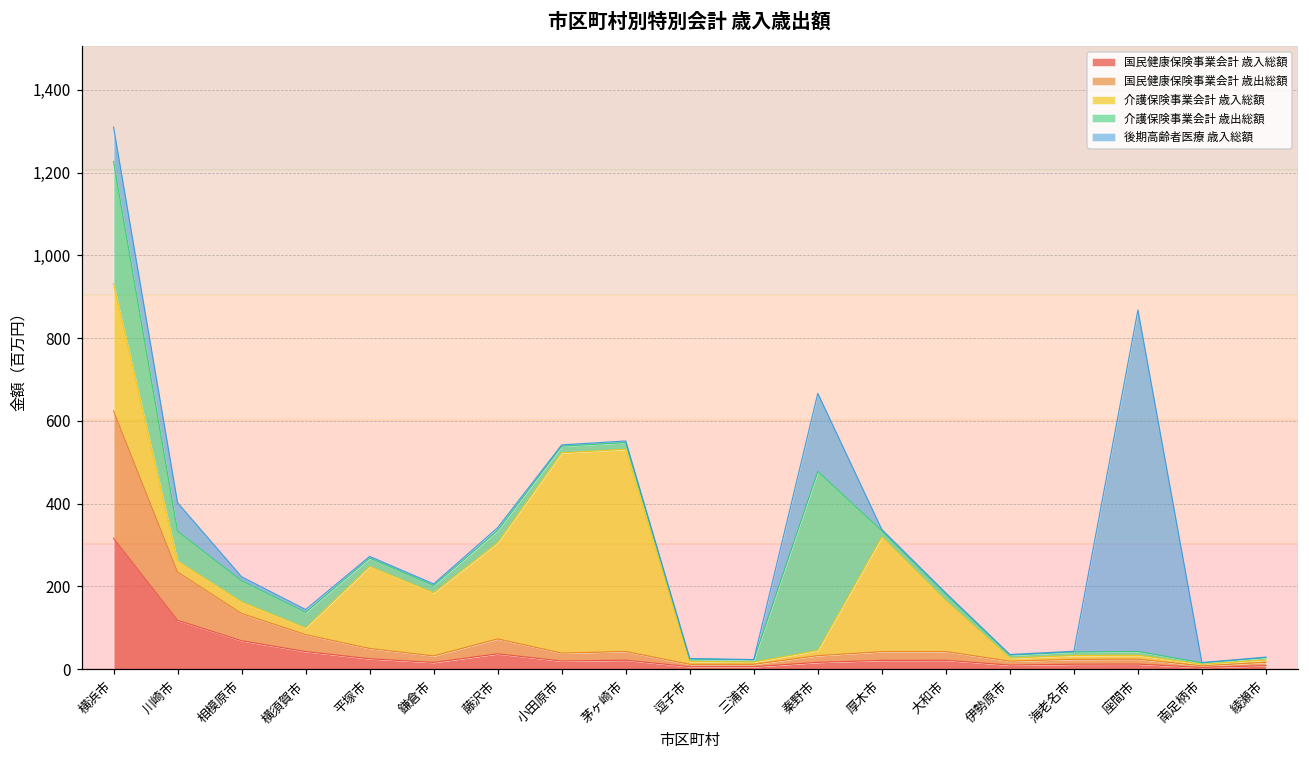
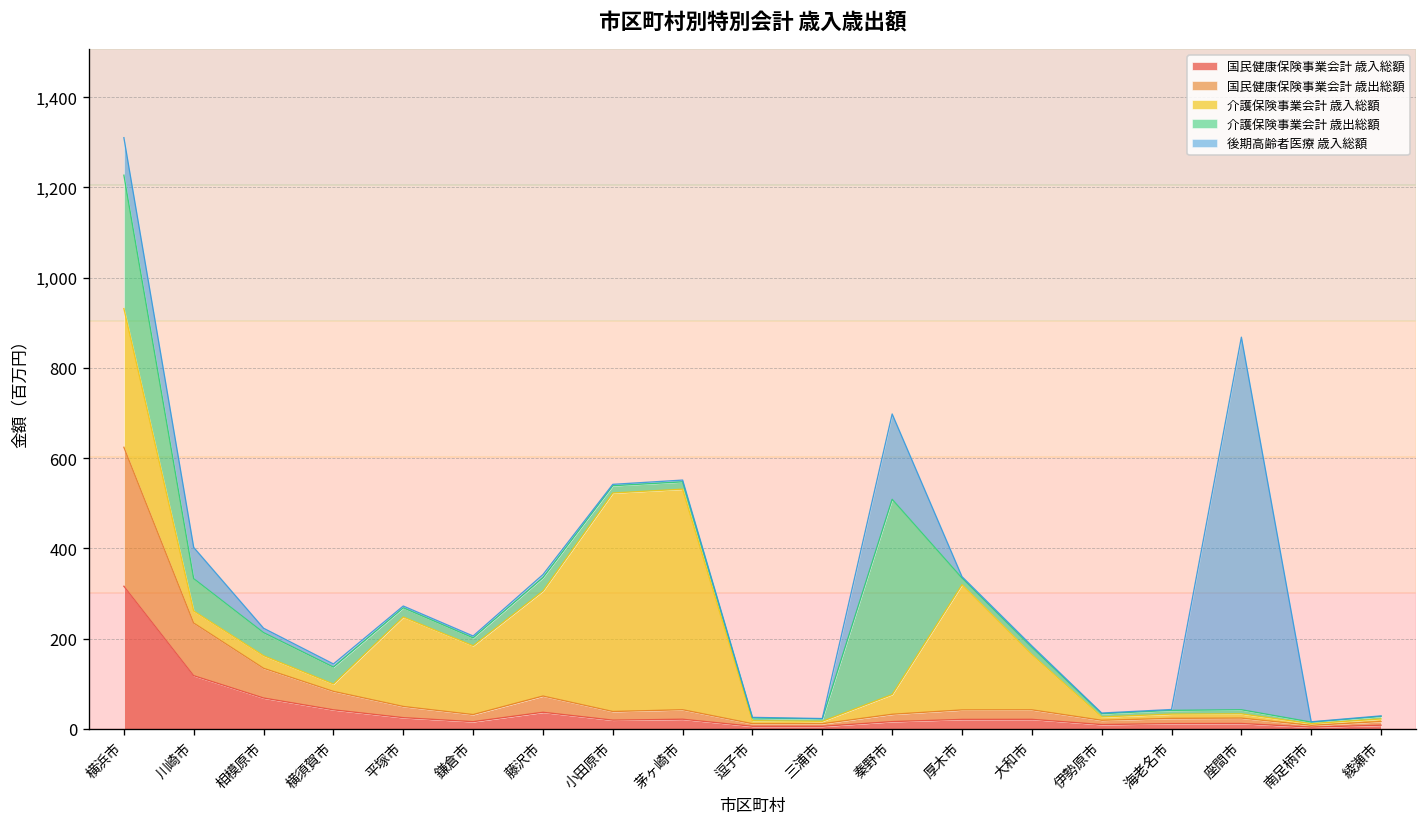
介護保険事業会計 歳入総額, 秦野市: 10 -> 40
